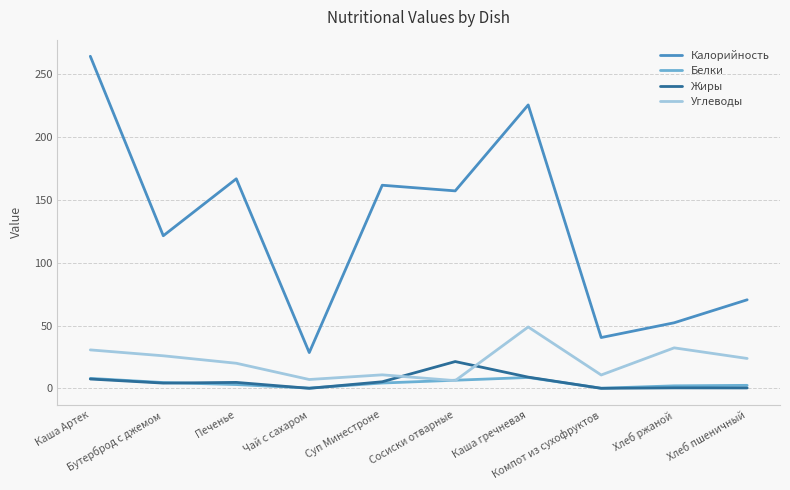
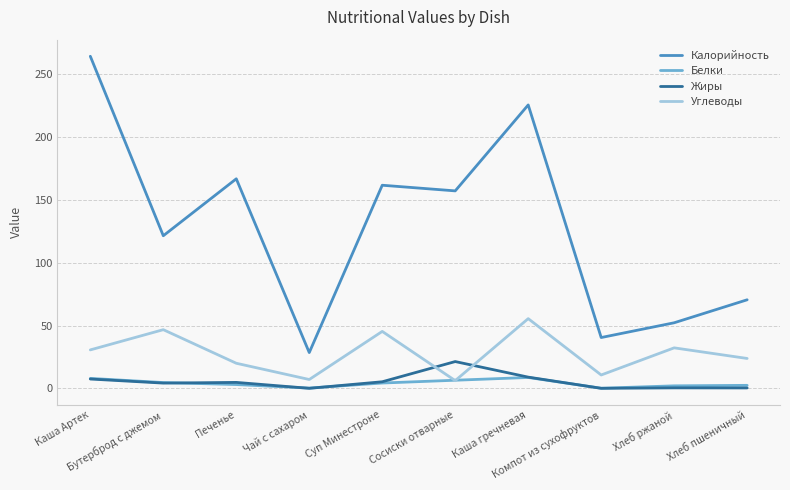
Углеводы, Бутерброд с джемом: 26 -> 47
Углеводы, Суп Минестроне: 11 -> 45
Углеводы, Каша гречневая: 49 -> 55
